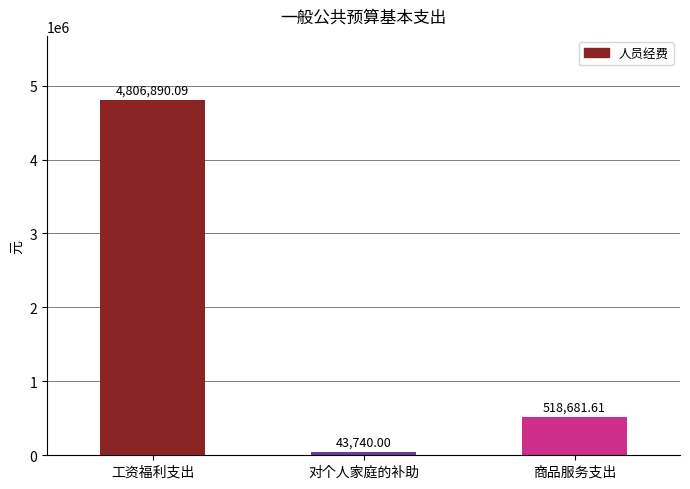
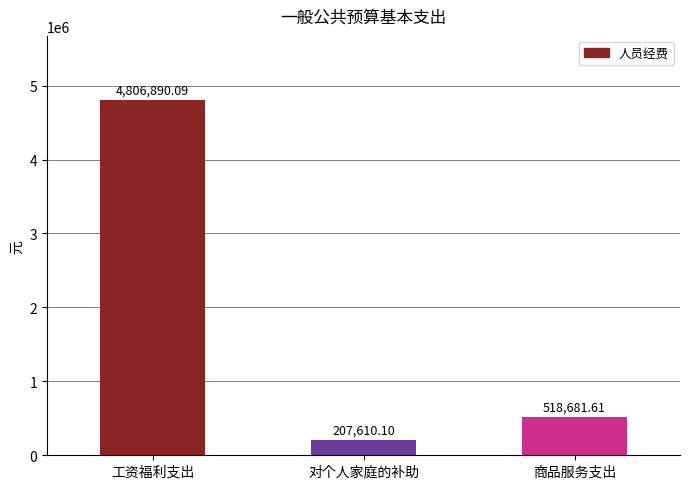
对个人家庭的补助: 43,740.00 -> 207,610.10
